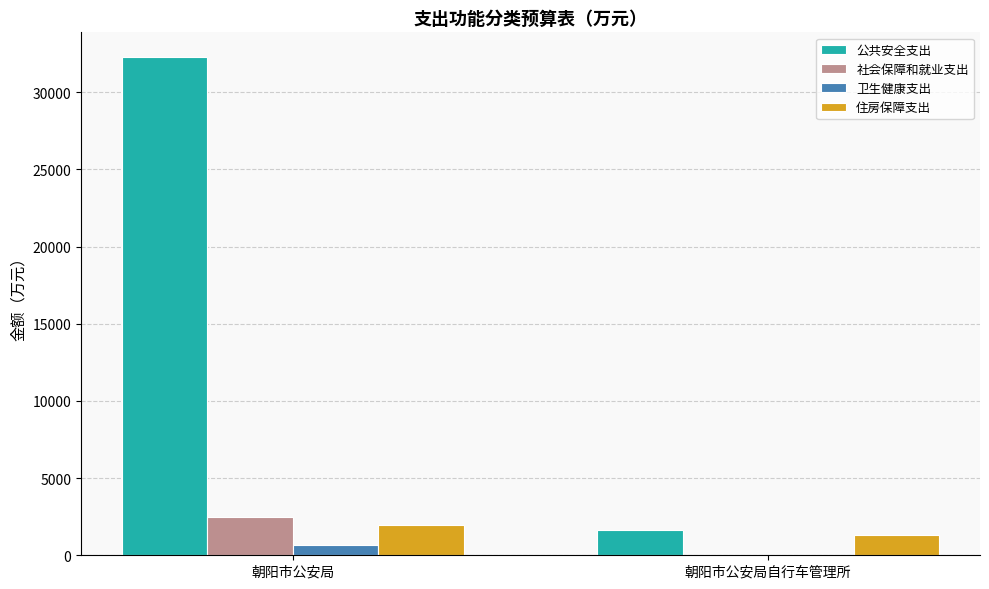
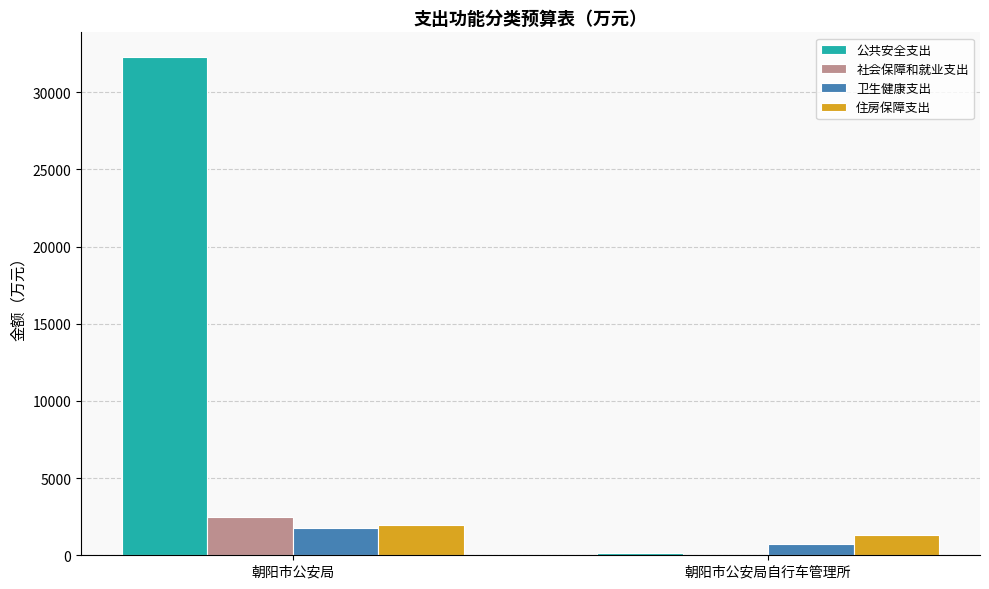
卫生健康支出, 朝阳市公安局: 700 -> 1800
公共安全支出, 朝阳市公安局自行车管理所: 1700 -> 100
卫生健康支出, 朝阳市公安局自行车管理所: 0 -> 800
